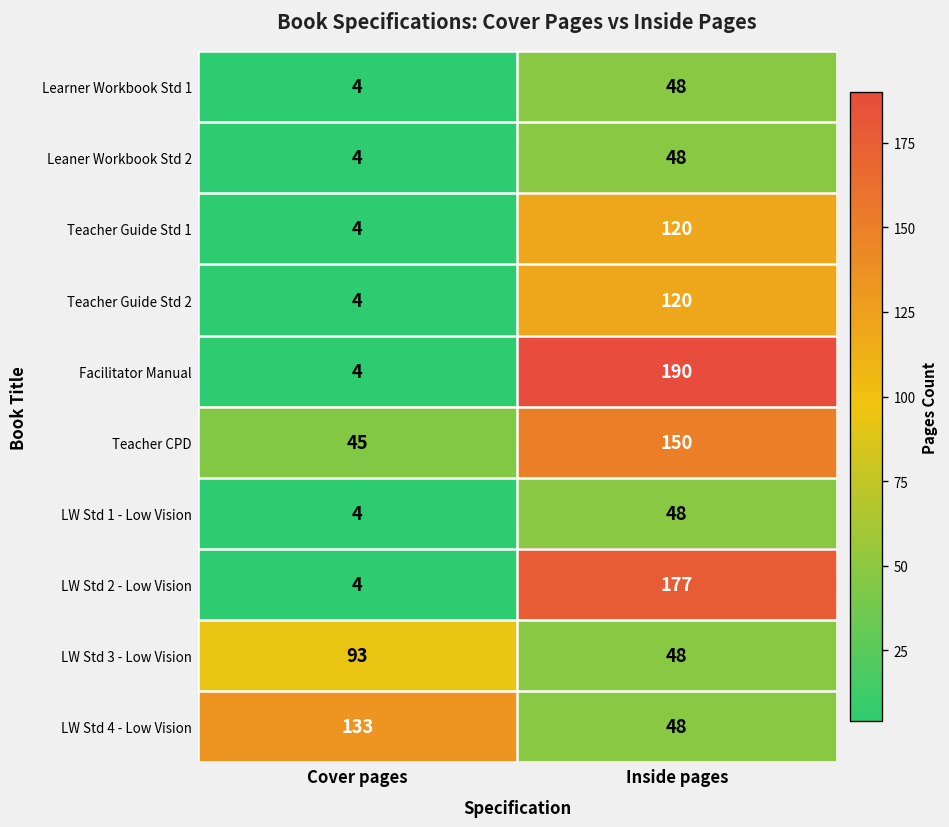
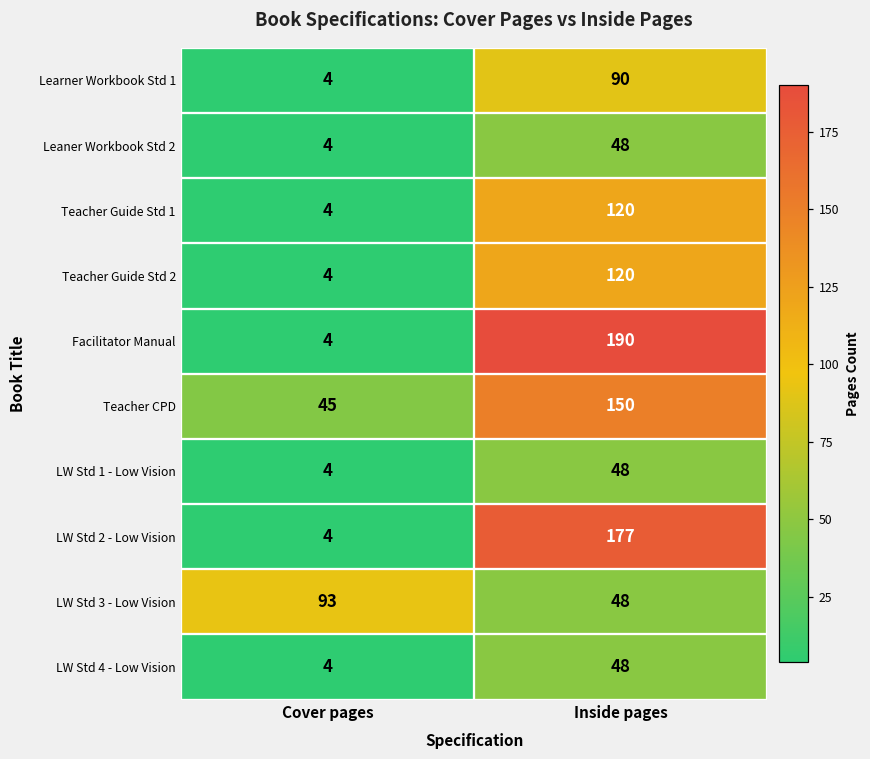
Learner Workbook Std 1, Inside pages: 48 -> 90
LW Std 4 - Low Vision, Cover pages: 133 -> 4
